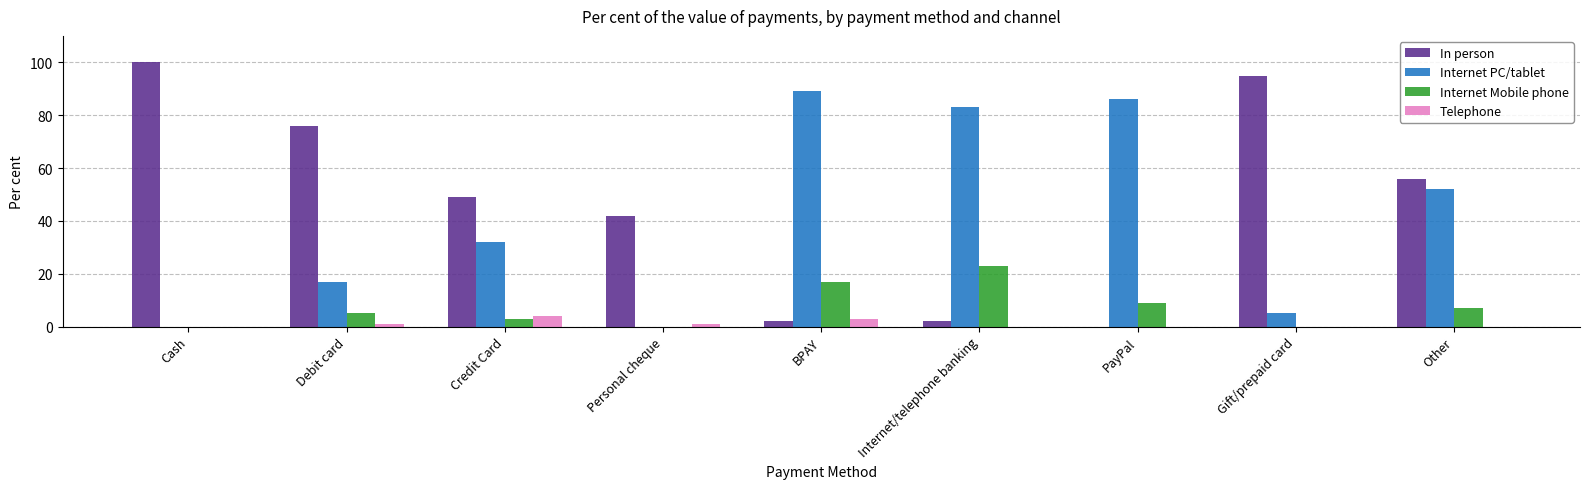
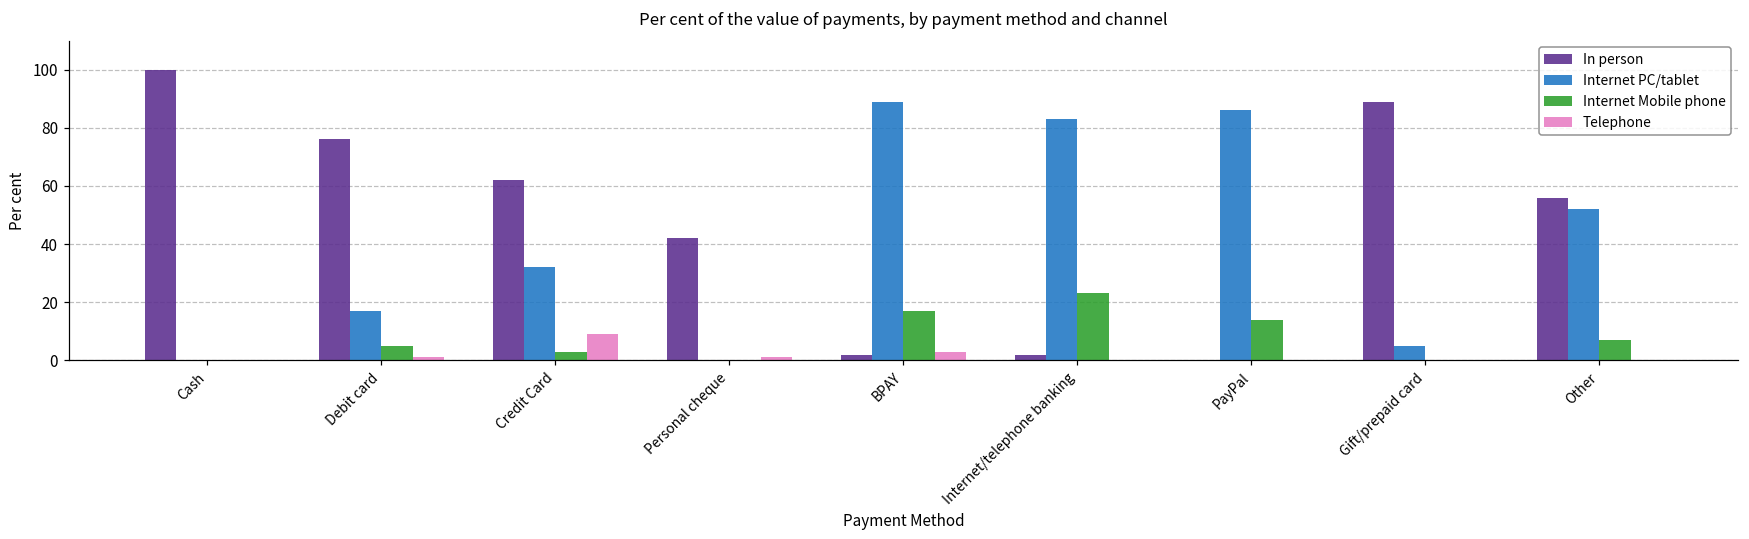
In person, Credit Card: 49 -> 62
Telephone, Credit Card: 4 -> 9
Internet Mobile phone, PayPal: 9 -> 14
In person, Gift/prepaid card: 95 -> 89
